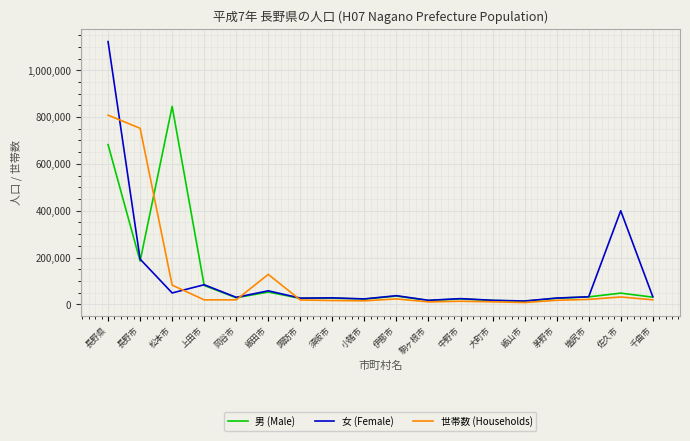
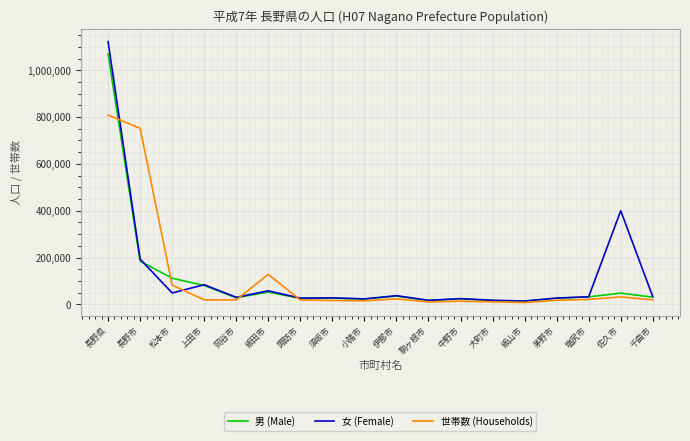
男 (Male), 長野県: 680,000 -> 1,070,000
男 (Male), 松本市: 850,000 -> 110,000
